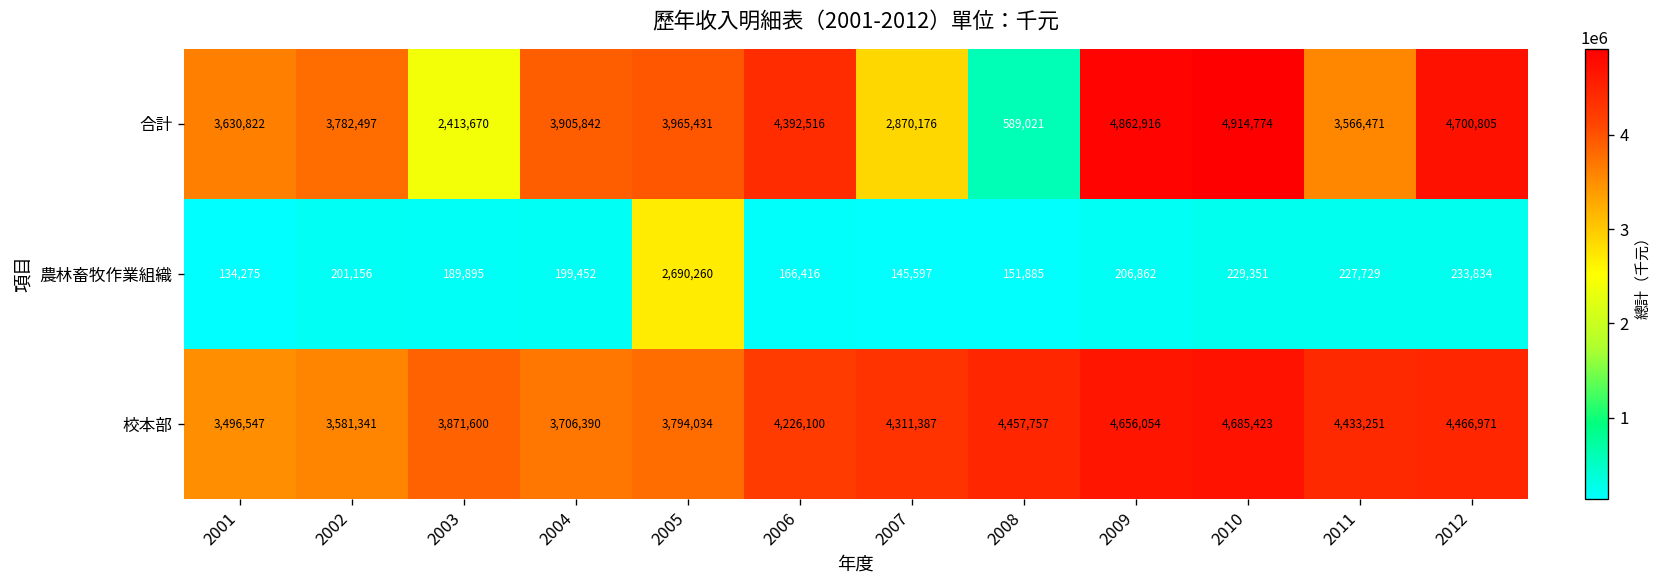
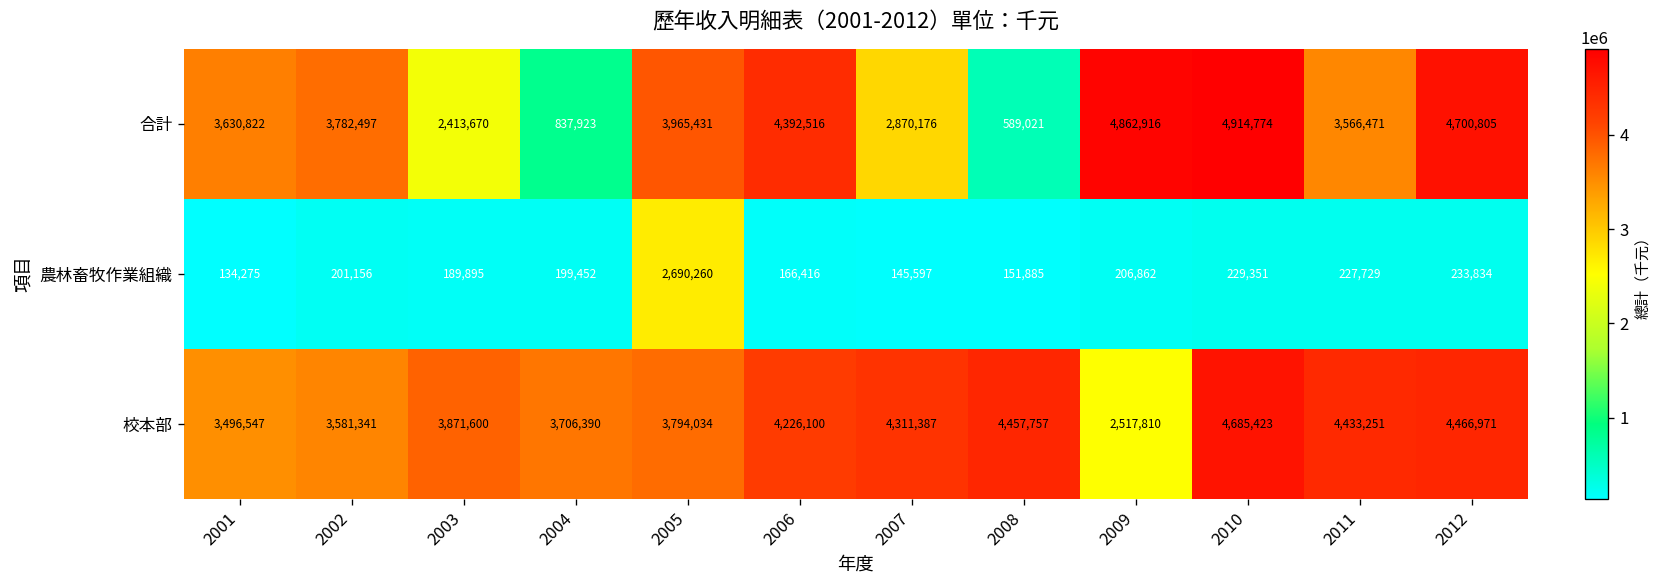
合計, 2004: 3,905,842 -> 837,923
校本部, 2009: 4,656,054 -> 2,517,810
